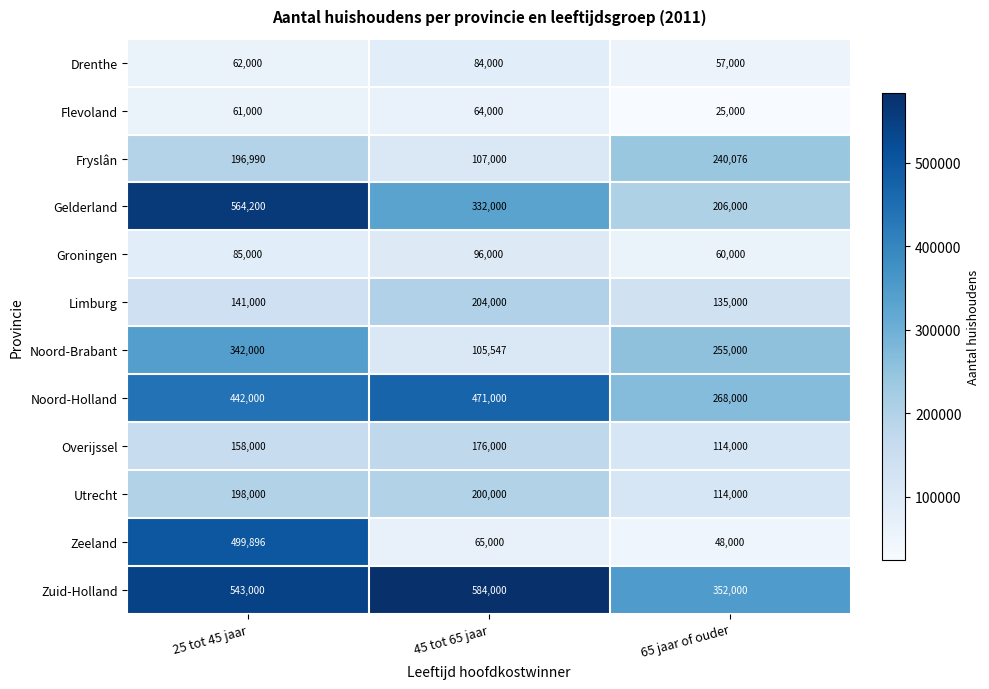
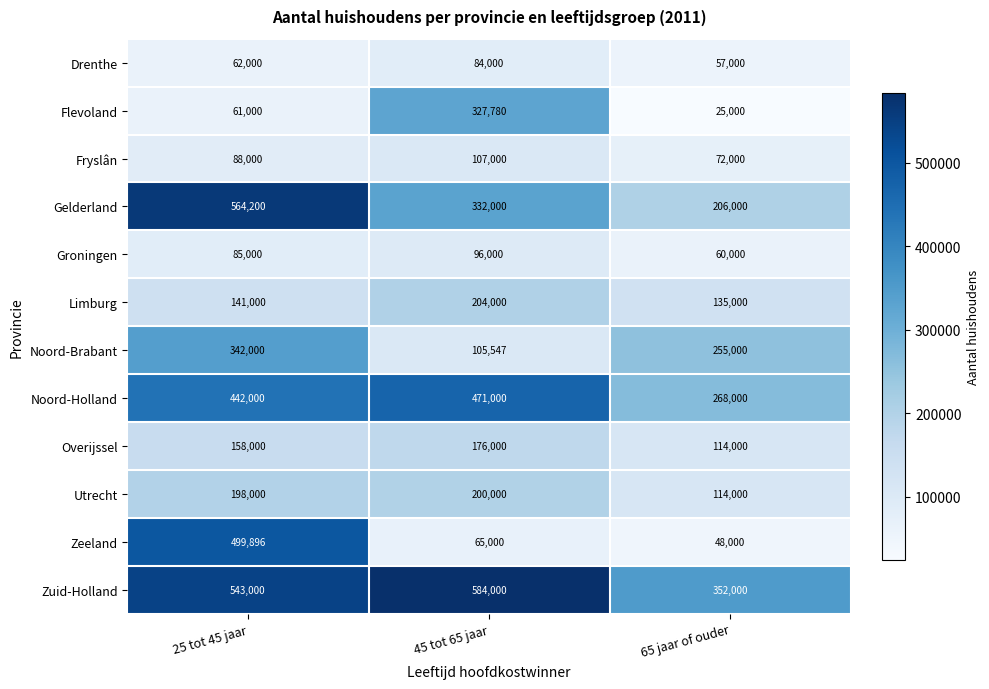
Flevoland, 45 tot 65 jaar: 64,000 -> 327,780
Fryslân, 25 tot 45 jaar: 196,990 -> 88,000
Fryslân, 65 jaar of ouder: 240,076 -> 72,000
